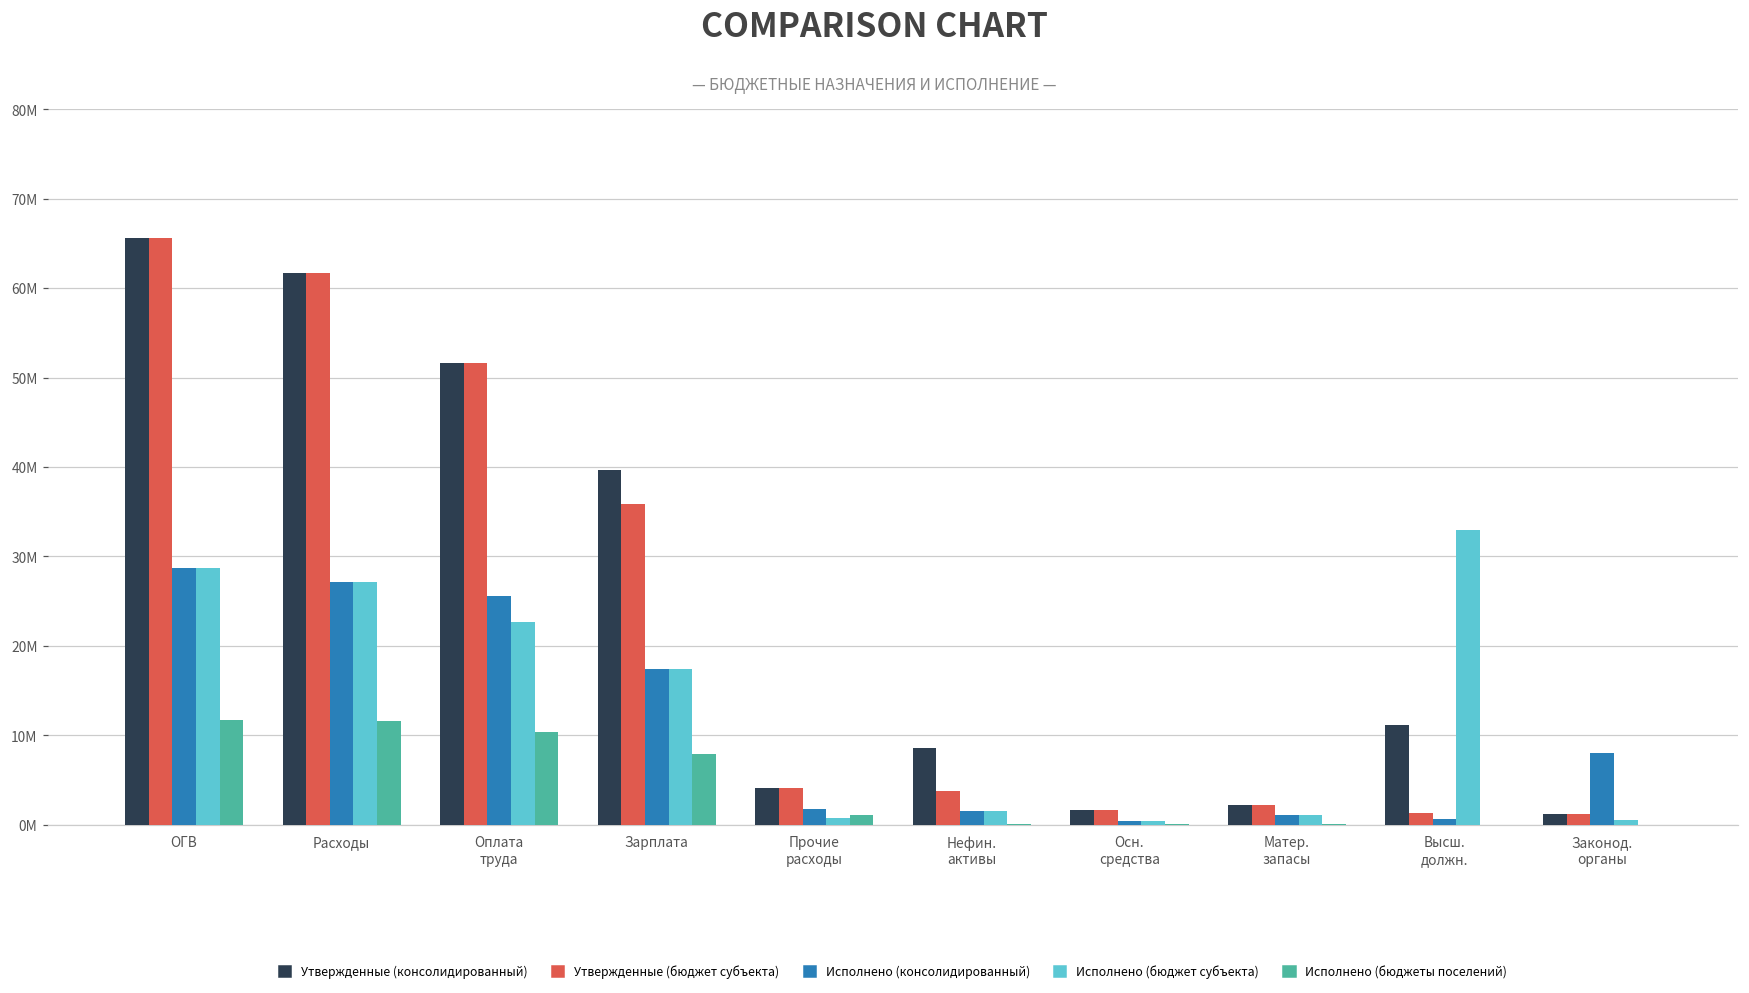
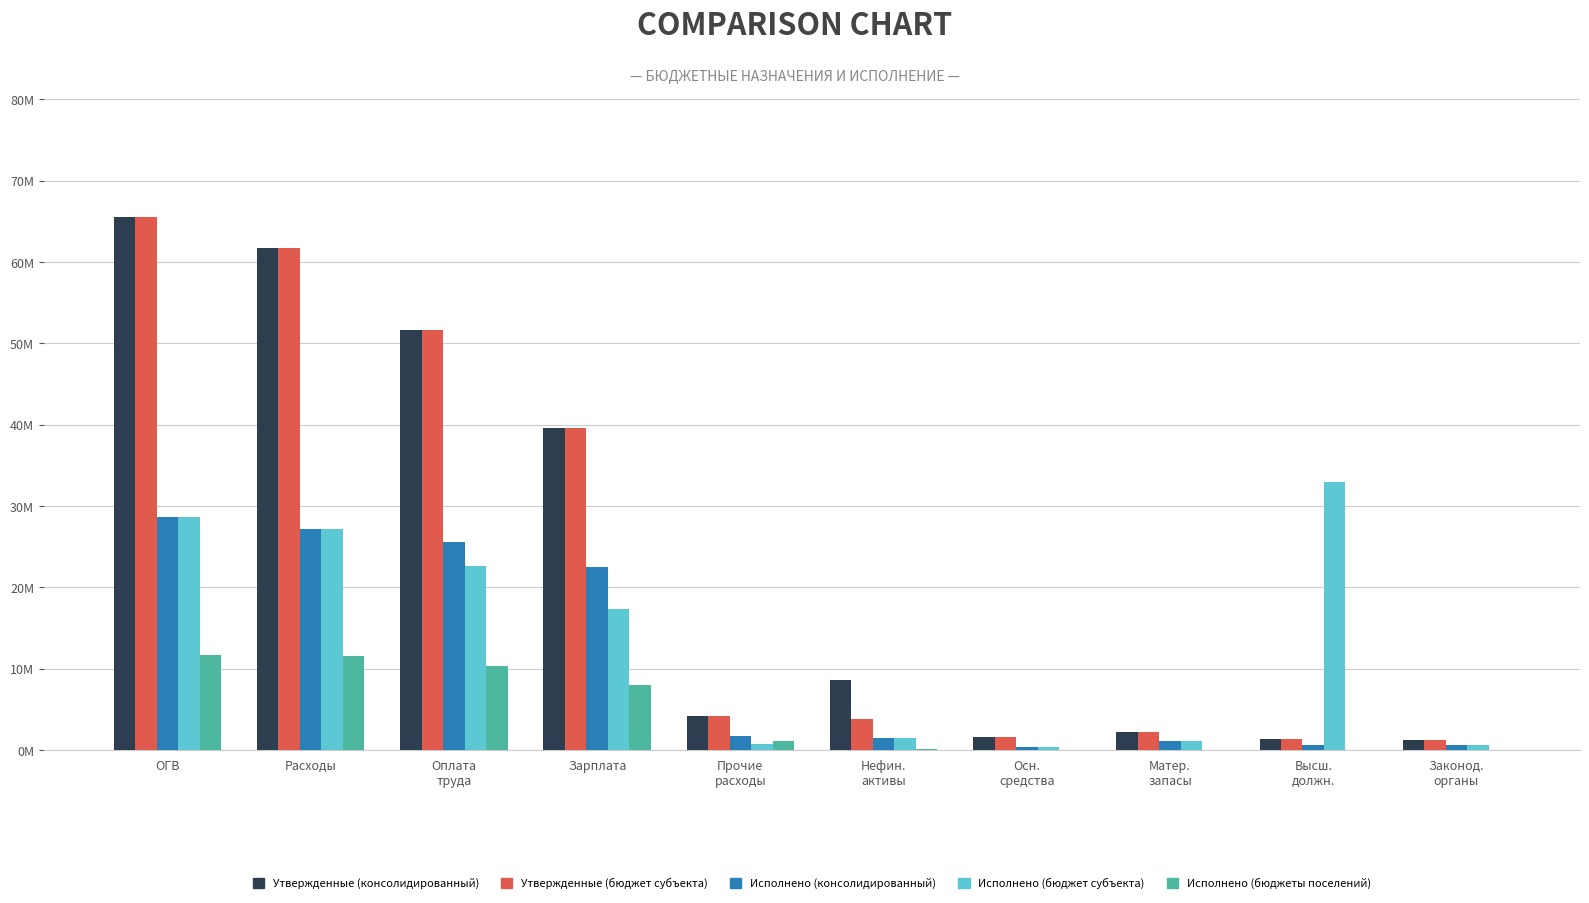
Утвержденные (бюджет субъекта), Зарплата: 36000000 -> 40000000
Исполнено (консолидированный), Зарплата: 17000000 -> 23000000
Утвержденные (консолидированный), Высш. должн.: 11000000 -> 1000000
Исполнено (консолидированный), Законод. органы: 8000000 -> 1000000
